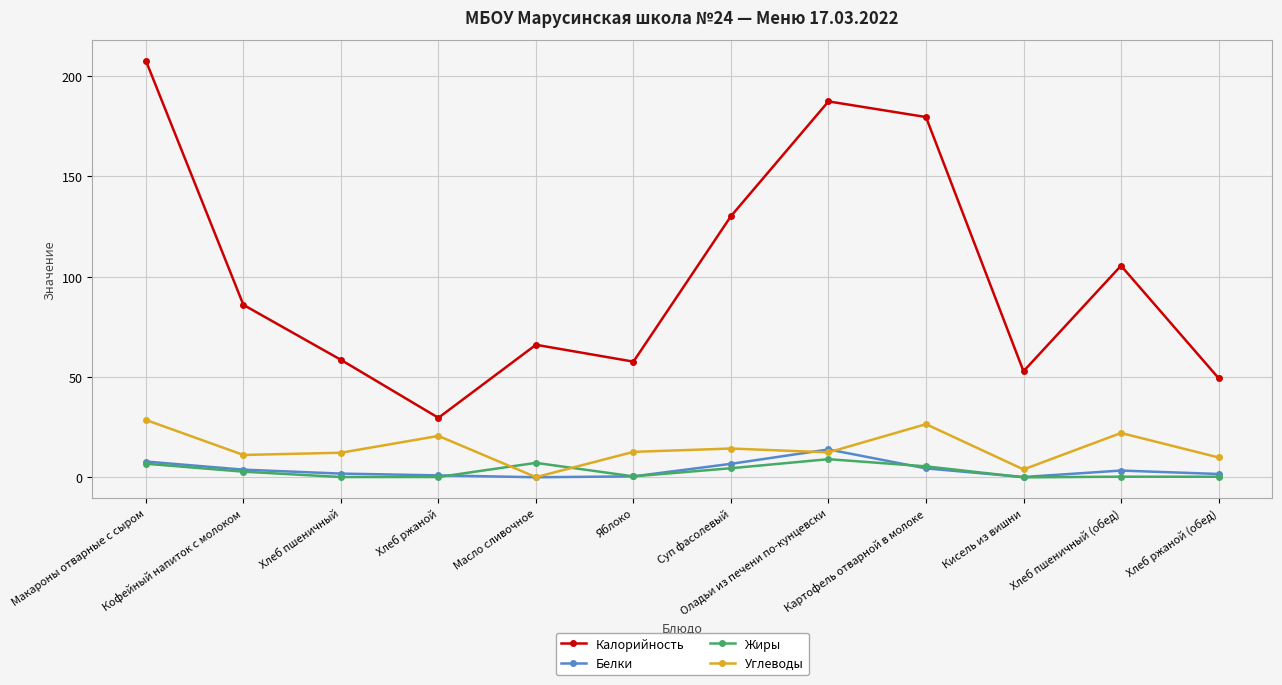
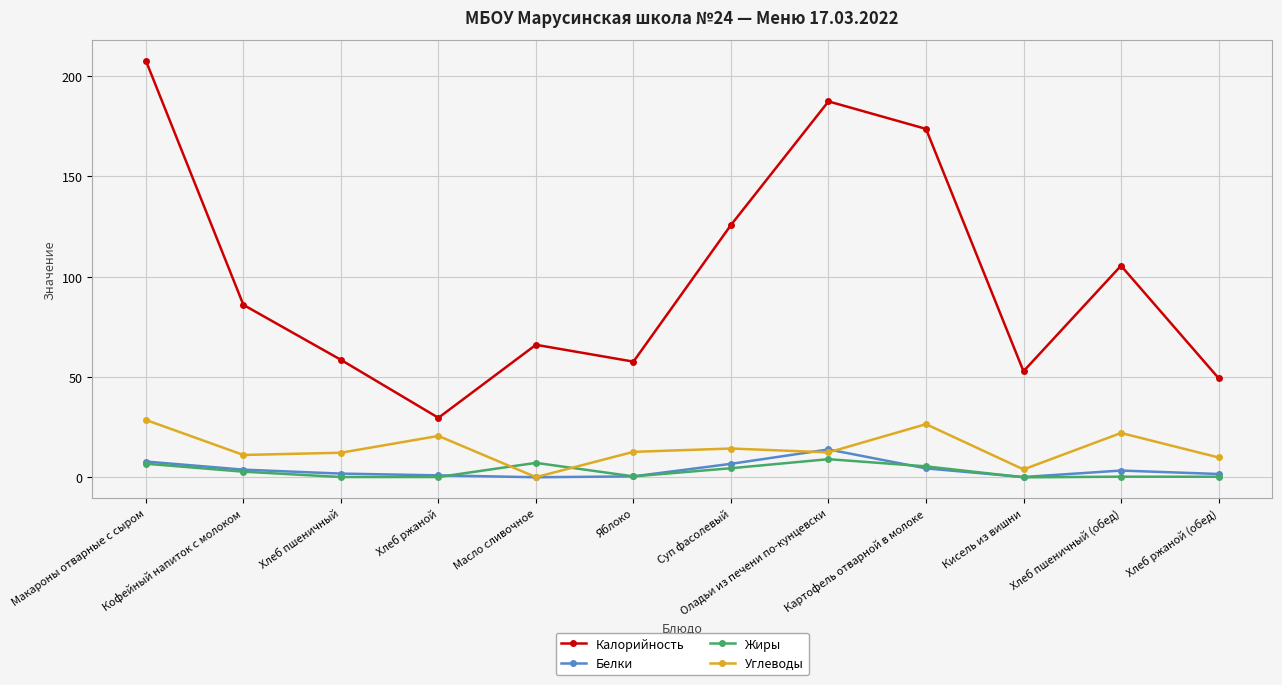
Калорийность, Суп фасолевый: 130 -> 126
Калорийность, Картофель отварной в молоке: 180 -> 174
